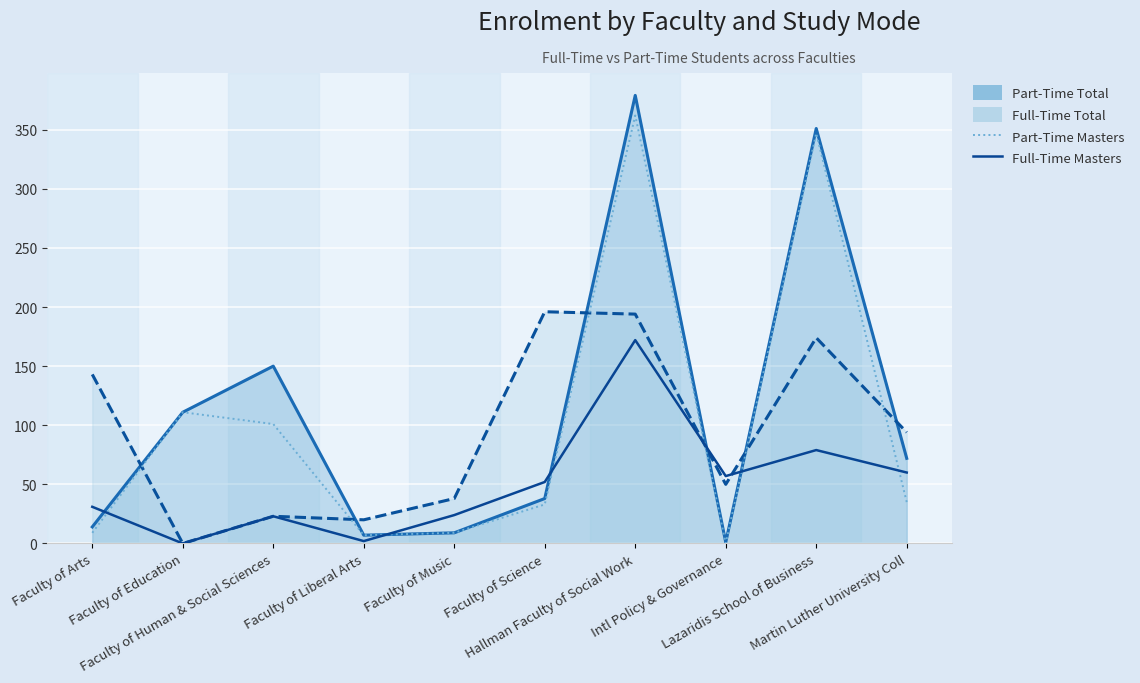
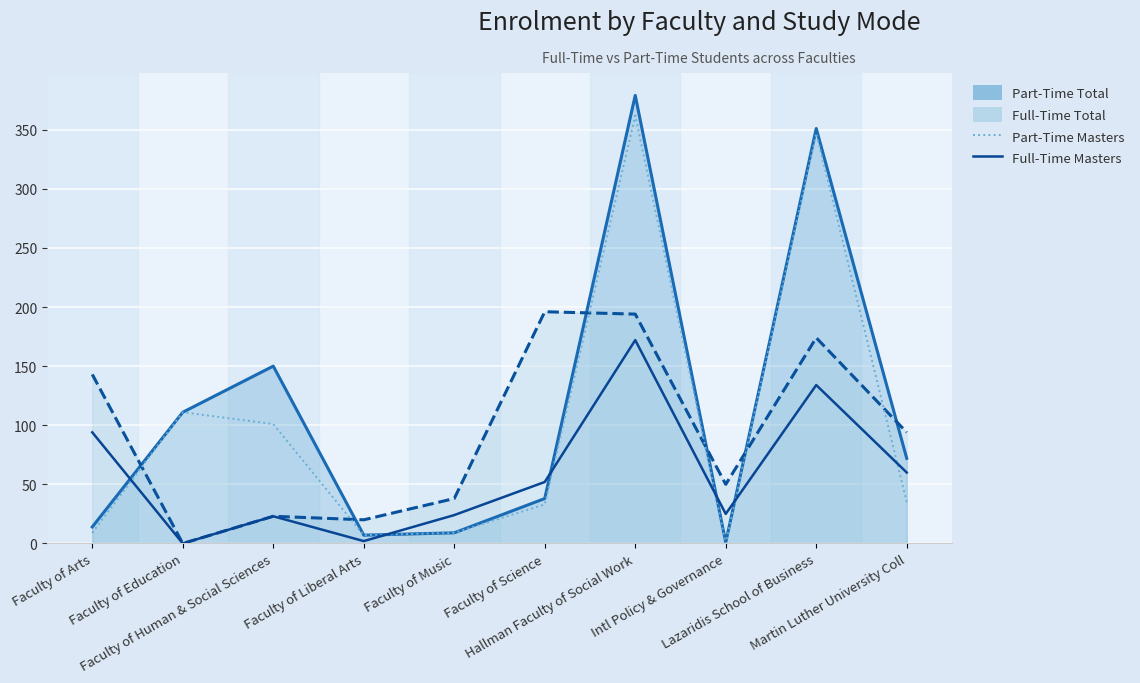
Full-Time Masters, Faculty of Arts: 31 -> 94
Full-Time Masters, Intl Policy & Governance: 57 -> 25
Full-Time Masters, Lazaridis School of Business: 79 -> 134
